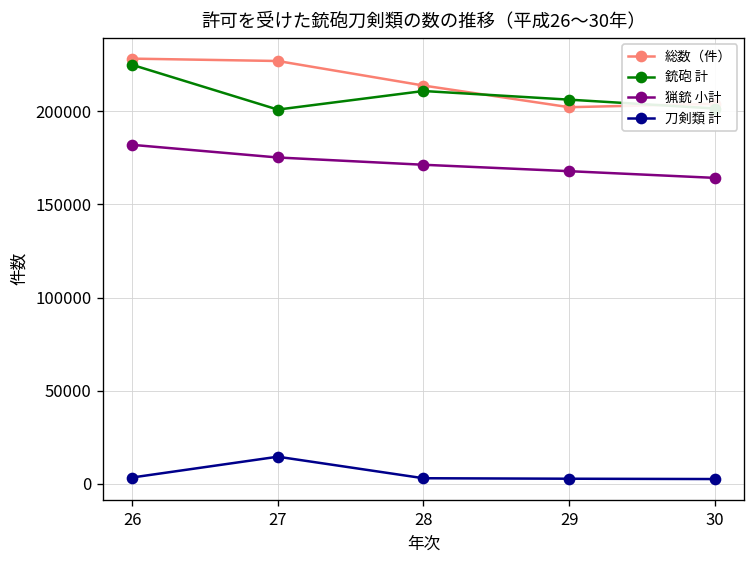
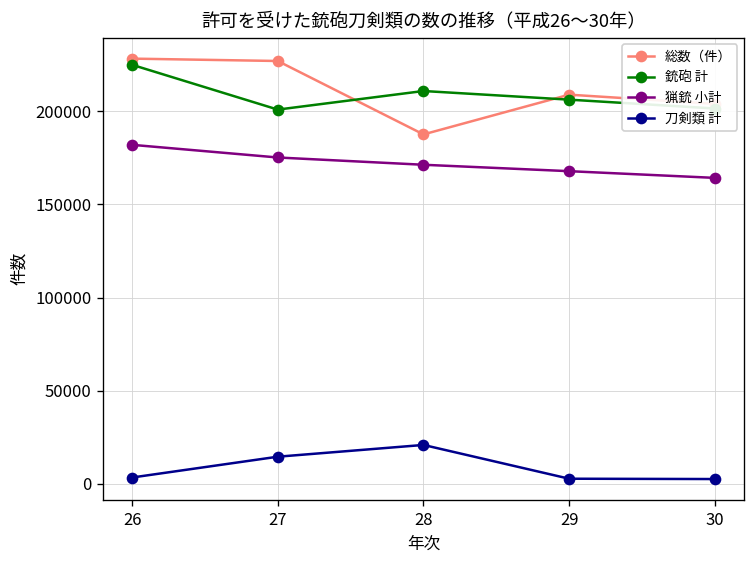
総数（件）, 28: 214000 -> 188000
刀剣類 計, 28: 3000 -> 21000
総数（件）, 29: 202000 -> 209000
